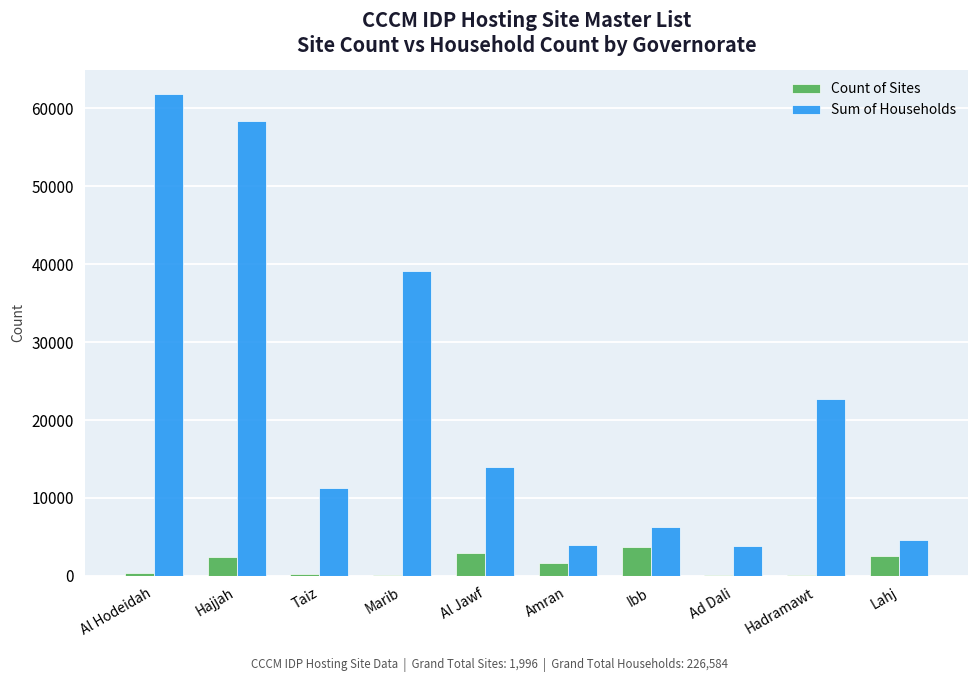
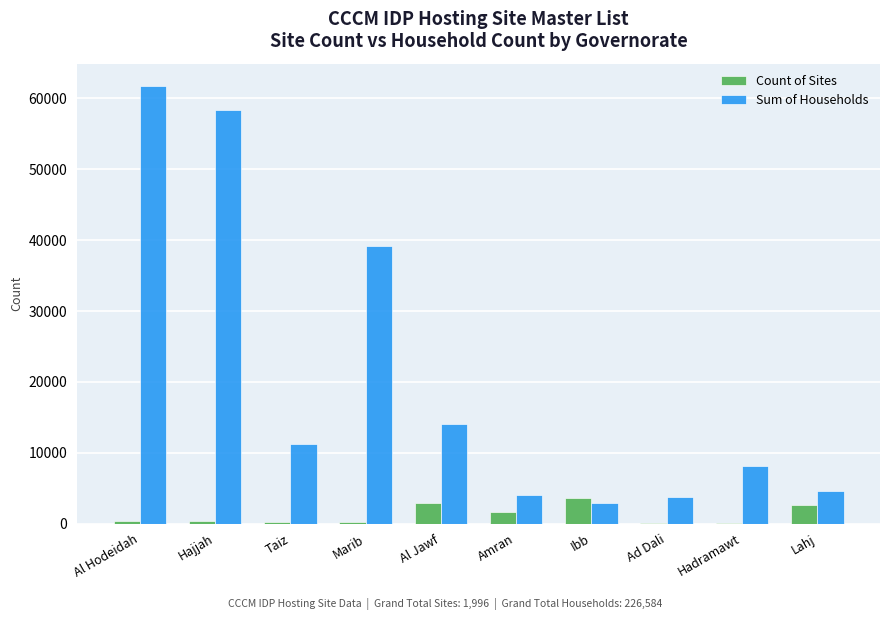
Count of Sites, Hajjah: 2000 -> 0
Sum of Households, Ibb: 6000 -> 3000
Sum of Households, Hadramawt: 23000 -> 8000
